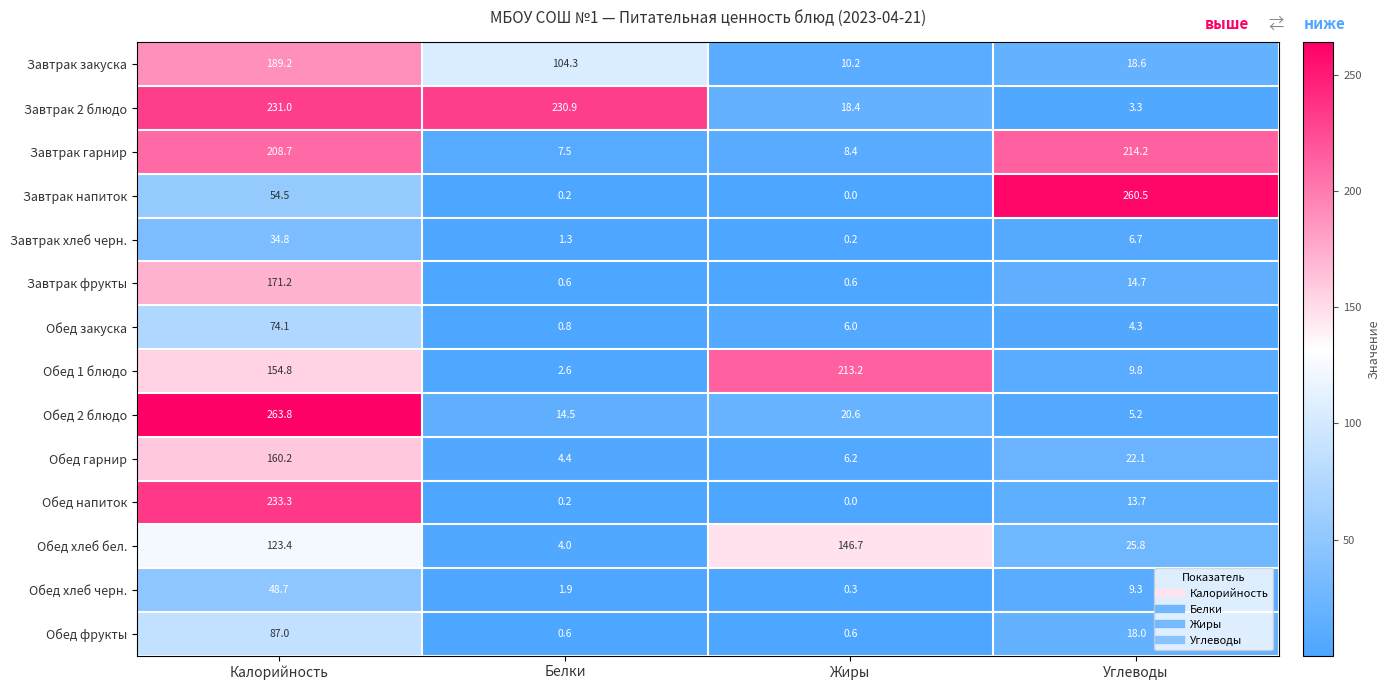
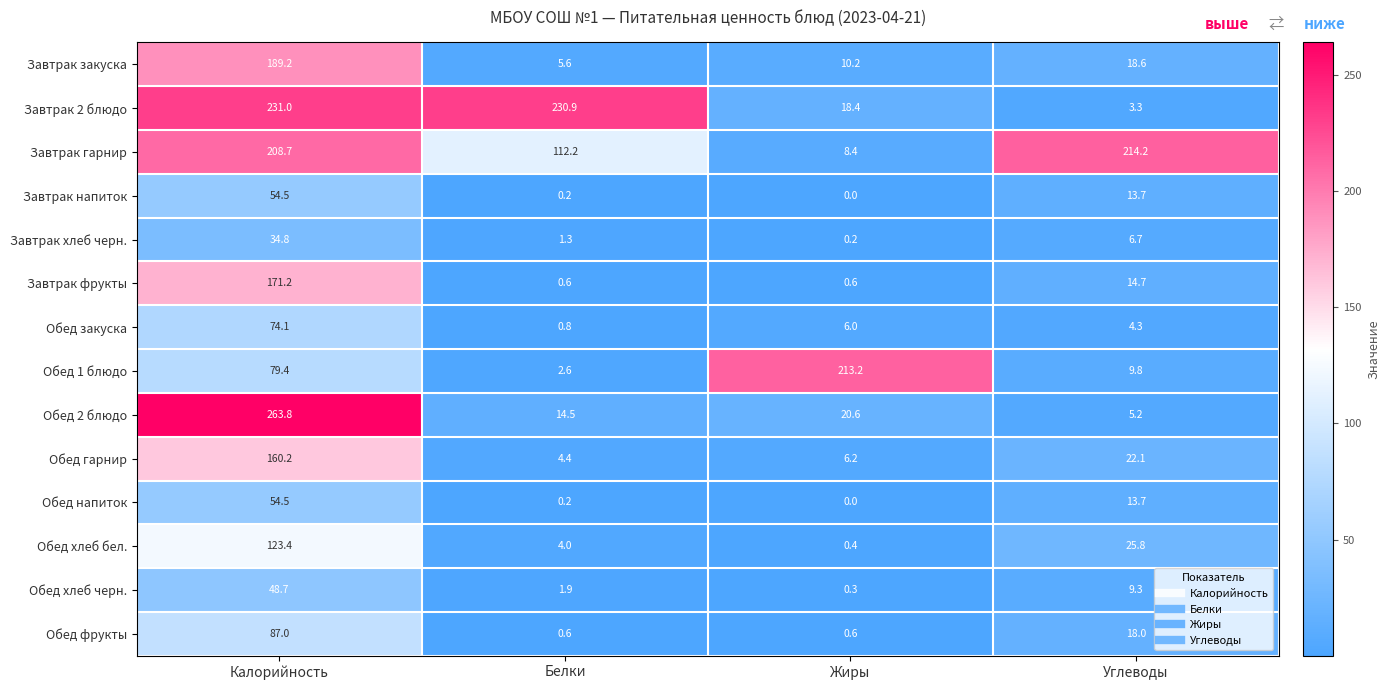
Завтрак закуска, Белки: 104.3 -> 5.6
Завтрак гарнир, Белки: 7.5 -> 112.2
Завтрак напиток, Углеводы: 260.5 -> 13.7
Обед 1 блюдо, Калорийность: 154.8 -> 79.4
Обед напиток, Калорийность: 233.3 -> 54.5
Обед хлеб бел., Жиры: 146.7 -> 0.4
